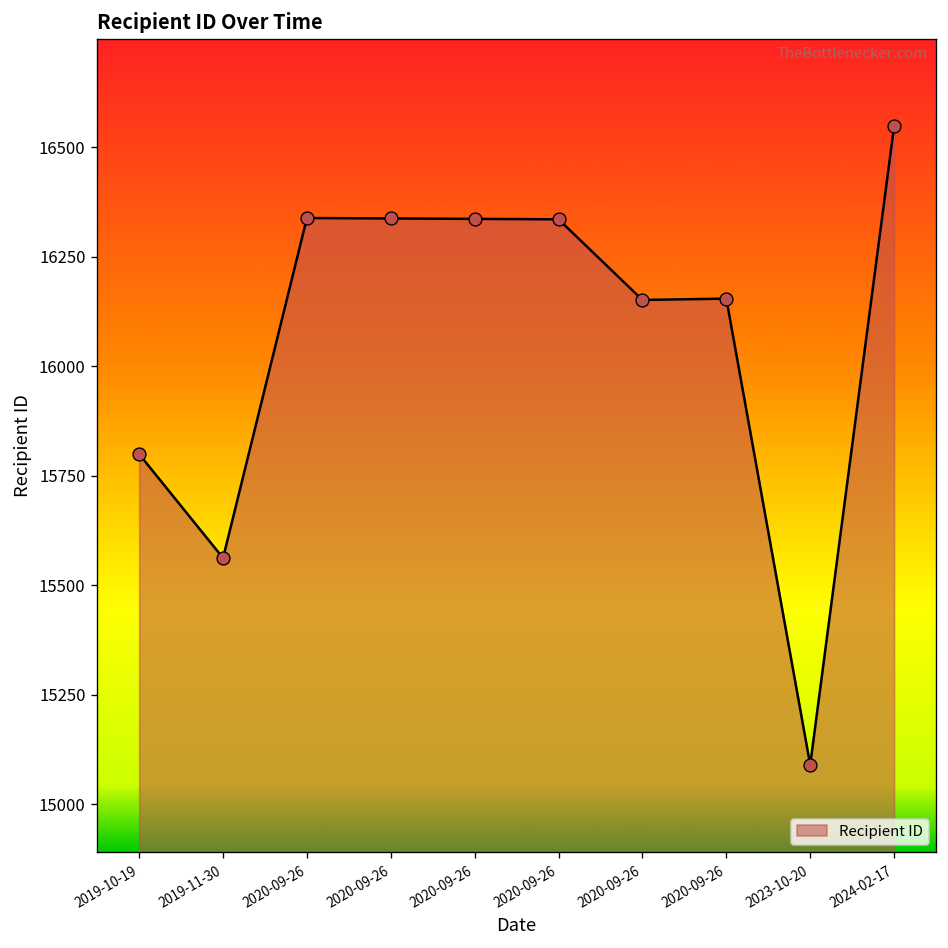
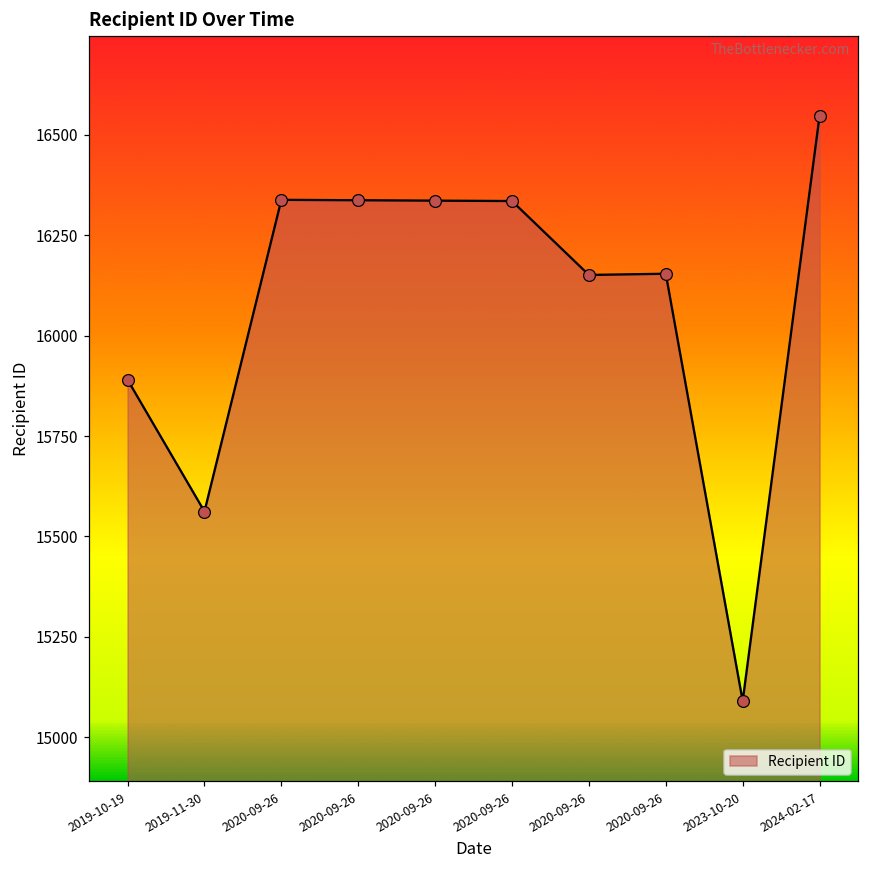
2019-10-19: 15800 -> 15890
